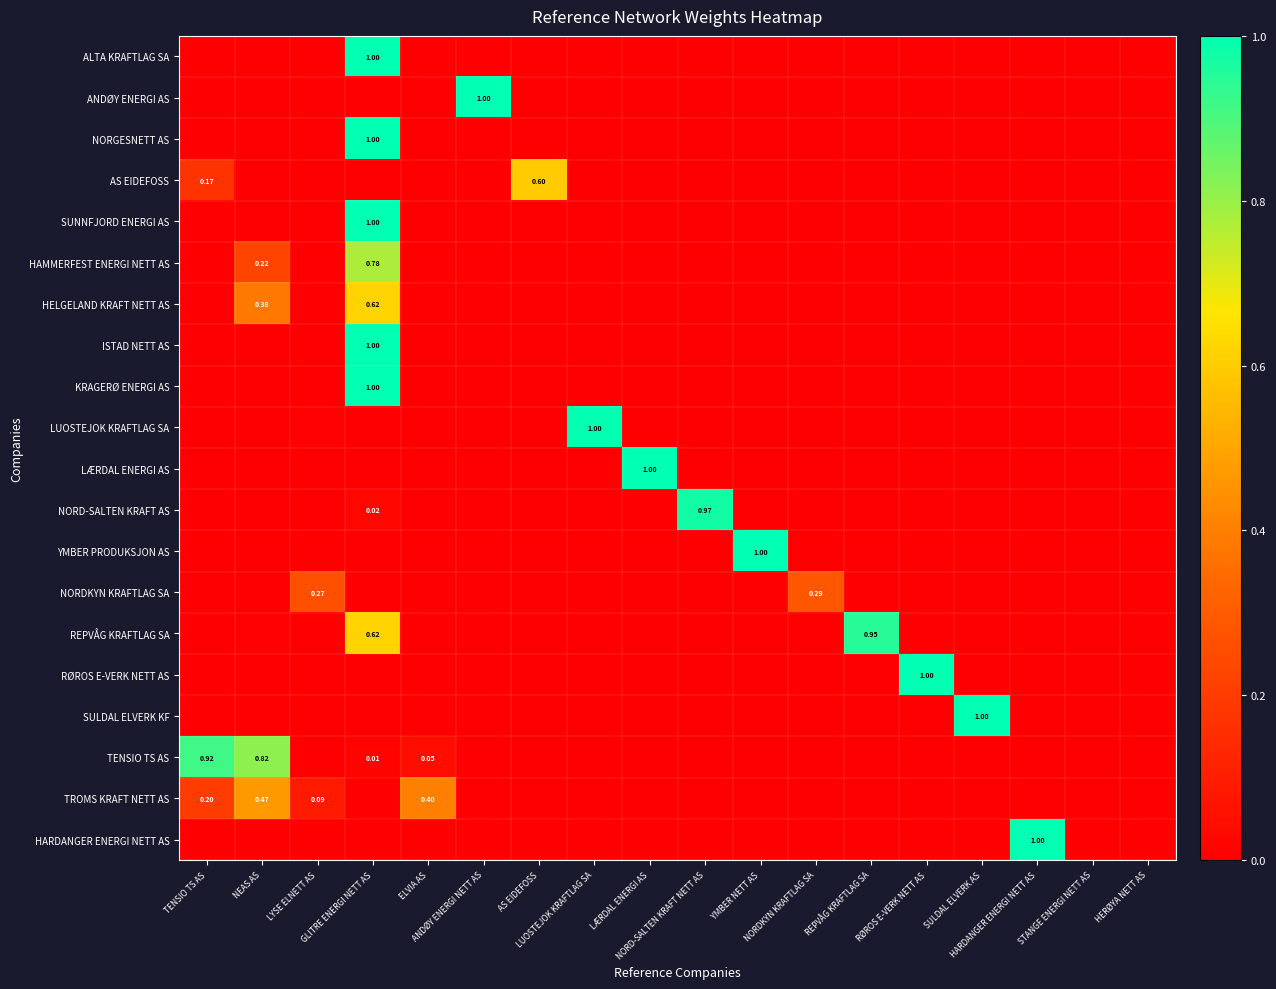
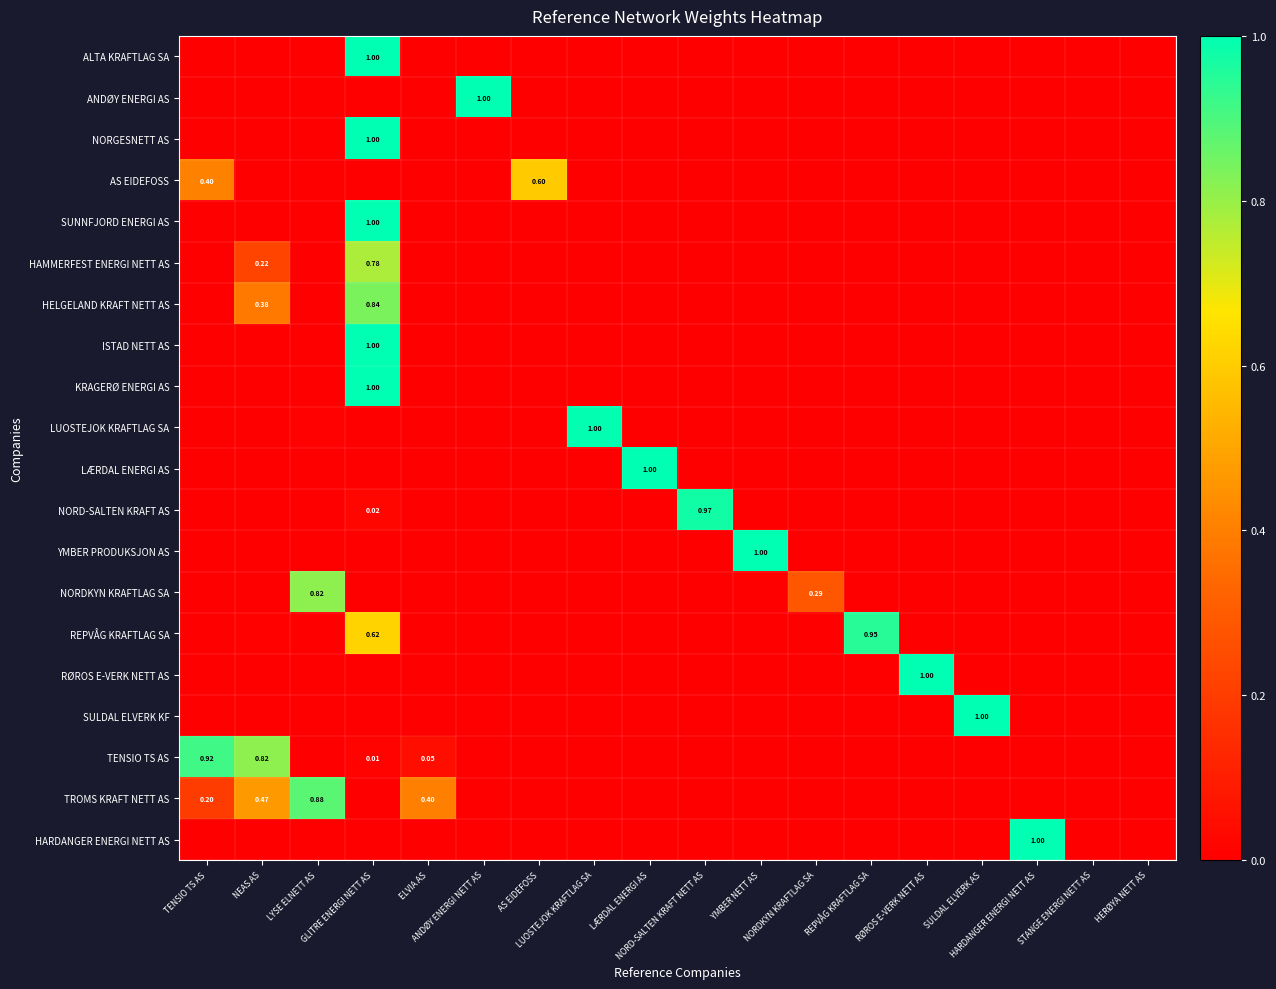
AS EIDEFOSS, TENSIO TS AS: 0.17 -> 0.40
HELGELAND KRAFT NETT AS, GLITRE ENERGI NETT AS: 0.62 -> 0.84
NORDKYN KRAFTLAG SA, LYSE ELNETT AS: 0.27 -> 0.82
TROMS KRAFT NETT AS, LYSE ELNETT AS: 0.09 -> 0.88
